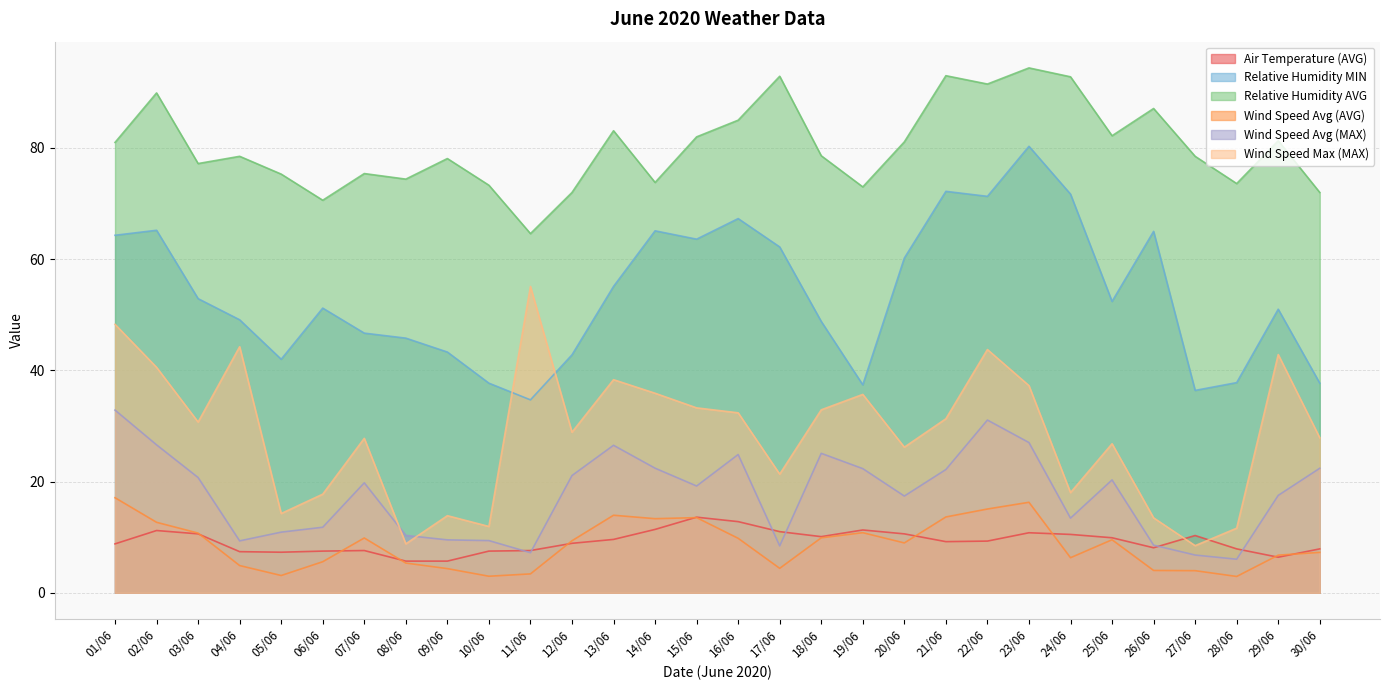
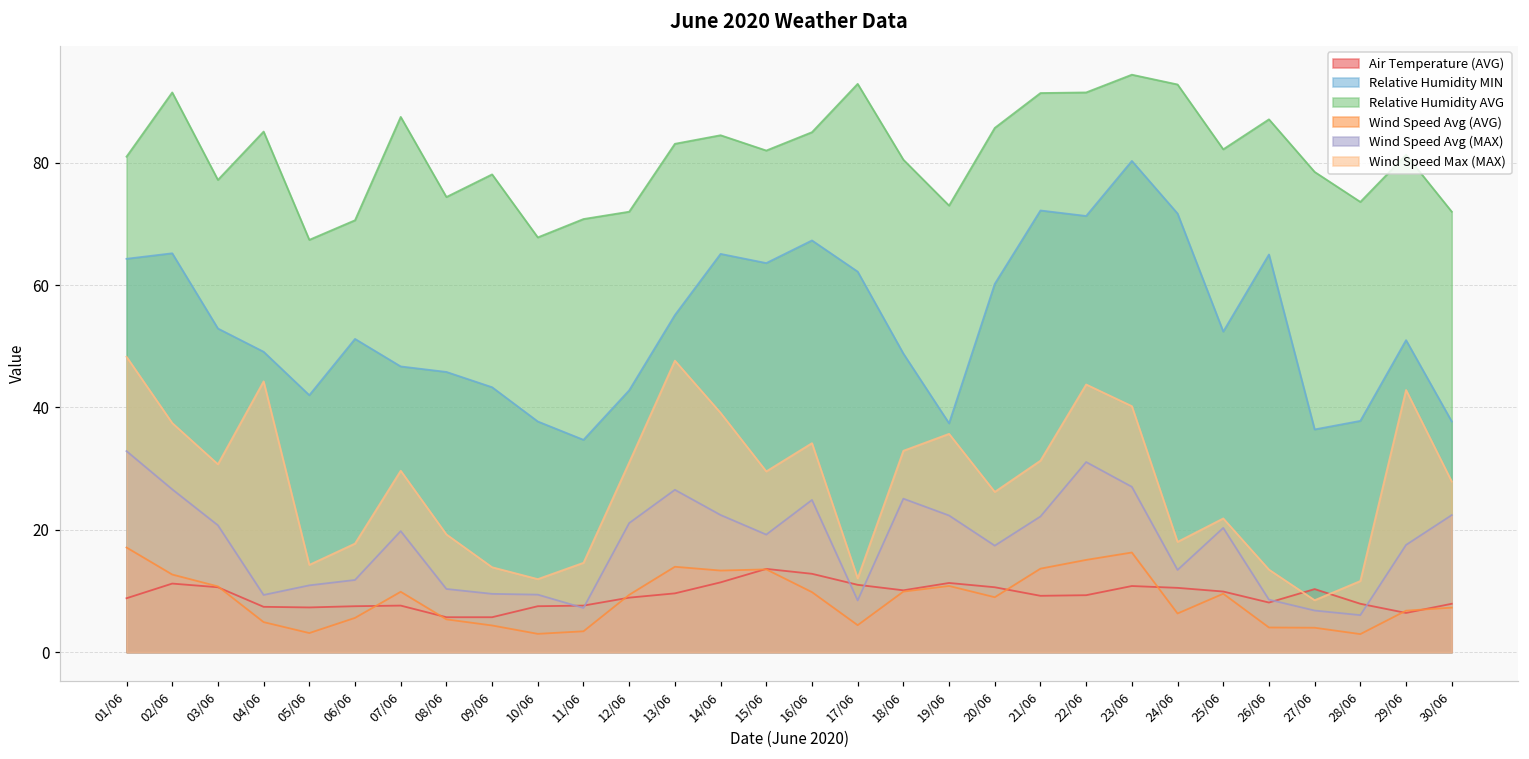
Relative Humidity AVG, 02/06: 90 -> 92
Wind Speed Max (MAX), 02/06: 41 -> 37
Relative Humidity AVG, 04/06: 79 -> 85
Relative Humidity AVG, 05/06: 75 -> 67
Relative Humidity AVG, 07/06: 75 -> 88
Wind Speed Max (MAX), 07/06: 28 -> 30
Wind Speed Max (MAX), 08/06: 9 -> 19
Relative Humidity AVG, 10/06: 73 -> 68
Relative Humidity AVG, 11/06: 65 -> 71
Wind Speed Max (MAX), 11/06: 55 -> 15
Wind Speed Max (MAX), 12/06: 29 -> 31
Wind Speed Max (MAX), 13/06: 38 -> 48
Relative Humidity AVG, 14/06: 74 -> 85
Wind Speed Max (MAX), 14/06: 36 -> 39
Wind Speed Max (MAX), 15/06: 33 -> 30
Wind Speed Max (MAX), 16/06: 32 -> 34
Wind Speed Max (MAX), 17/06: 21 -> 12
Relative Humidity AVG, 18/06: 79 -> 81
Relative Humidity AVG, 20/06: 81 -> 86
Relative Humidity AVG, 21/06: 93 -> 91
Wind Speed Max (MAX), 23/06: 37 -> 40
Wind Speed Max (MAX), 25/06: 27 -> 22
